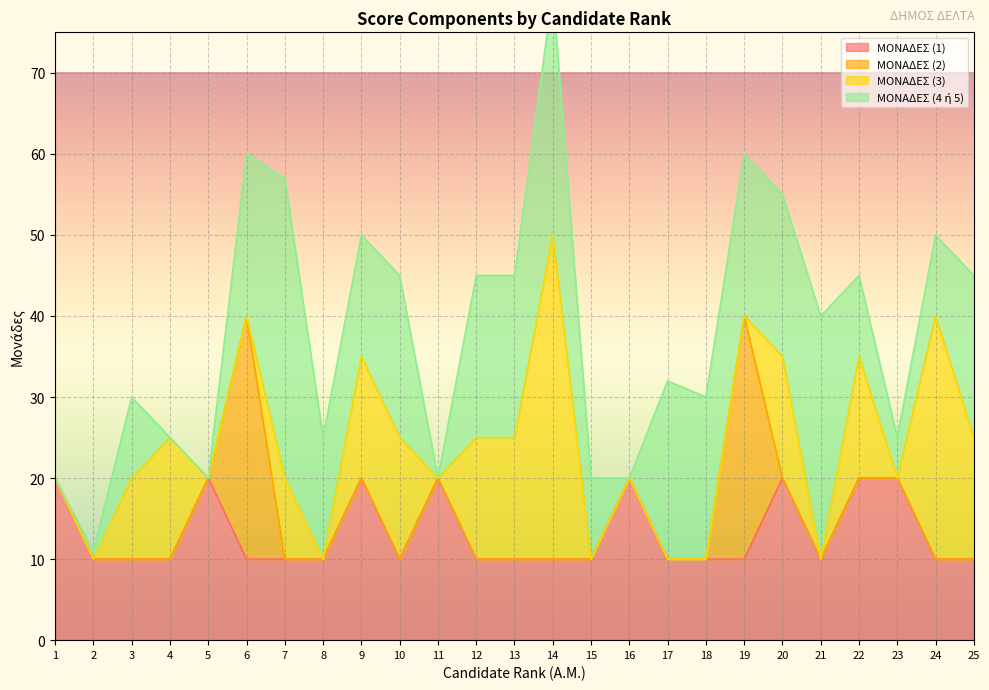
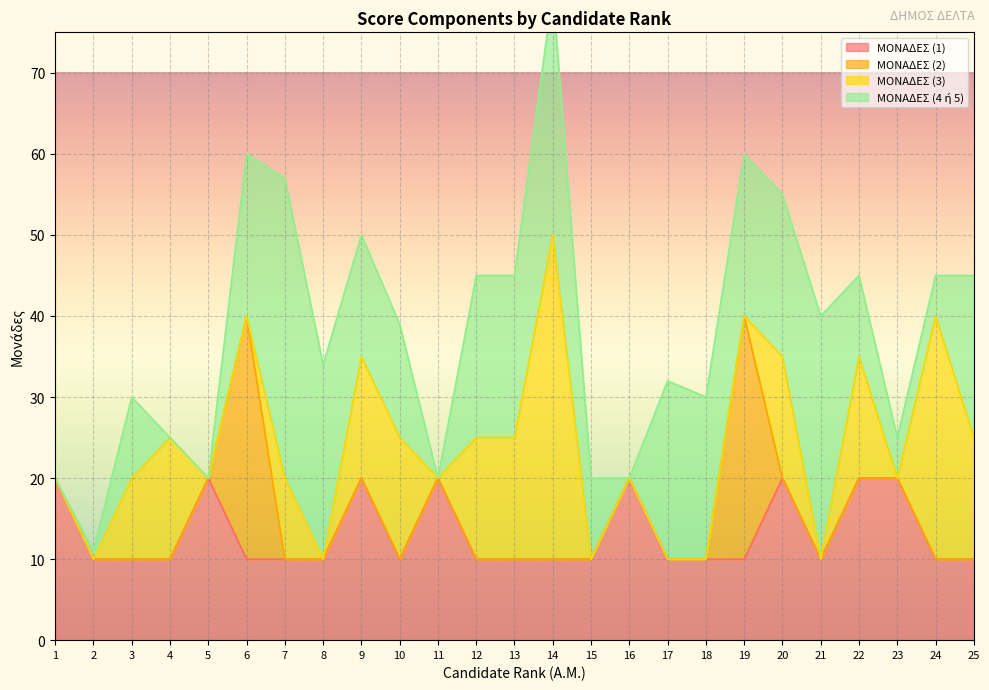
ΜΟΝΑΔΕΣ (4 ή 5), 8: 15 -> 24
ΜΟΝΑΔΕΣ (4 ή 5), 10: 20 -> 14
ΜΟΝΑΔΕΣ (4 ή 5), 24: 10 -> 5
